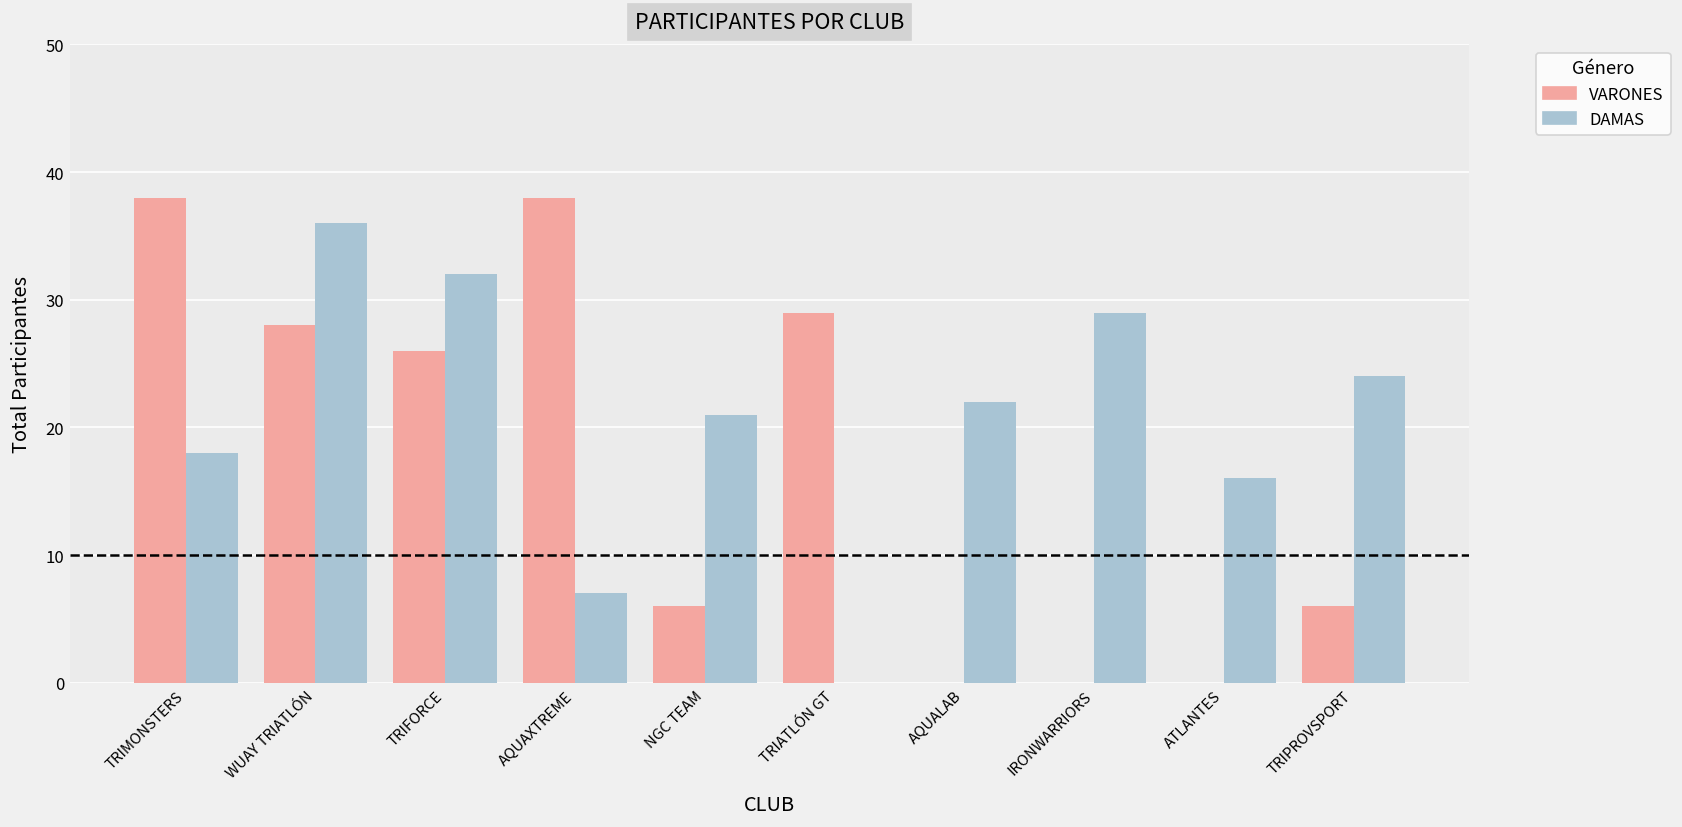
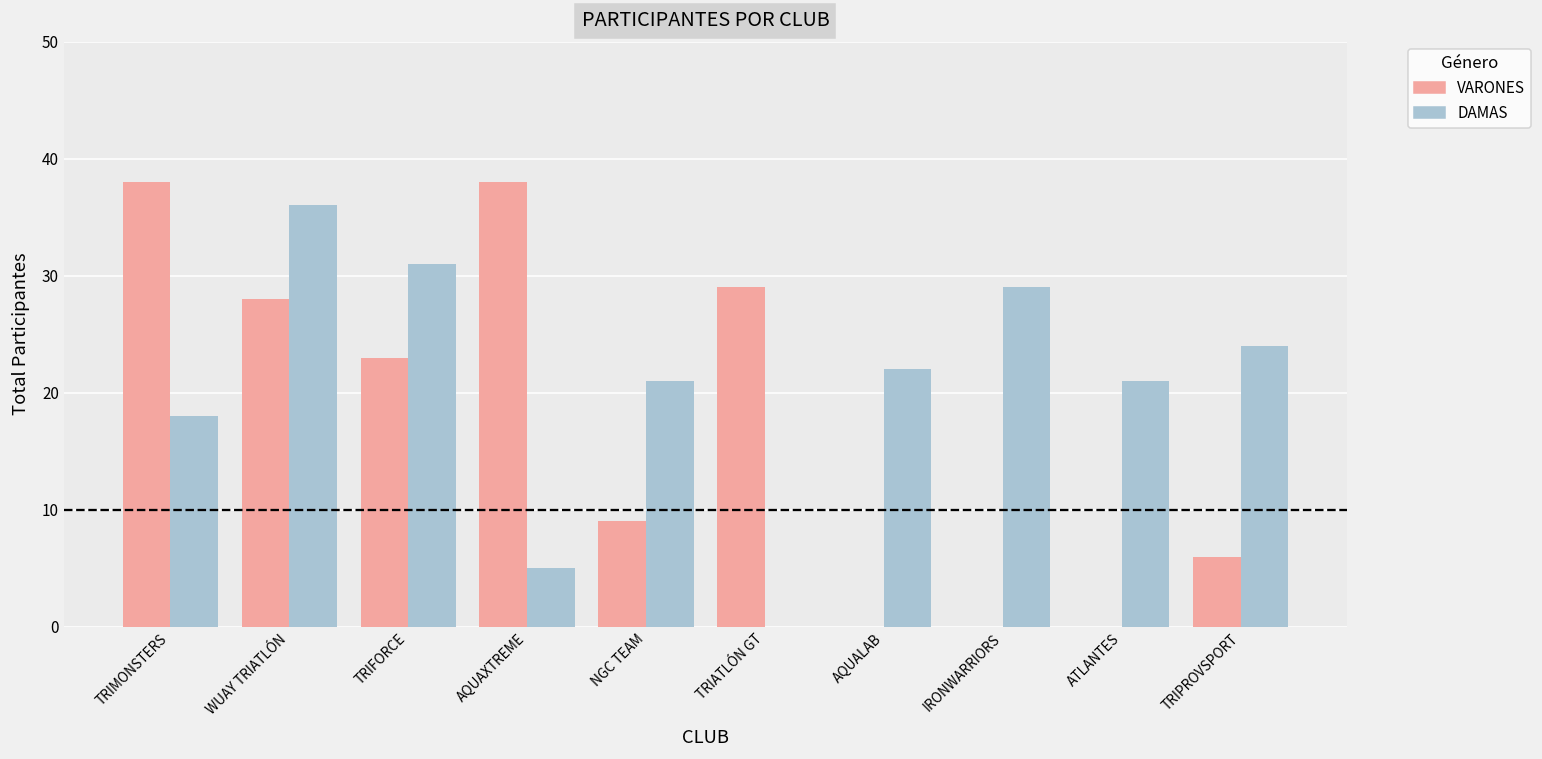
VARONES, TRIFORCE: 26 -> 23
DAMAS, TRIFORCE: 32 -> 31
DAMAS, AQUAXTREME: 7 -> 5
VARONES, NGC TEAM: 6 -> 9
DAMAS, ATLANTES: 16 -> 21
